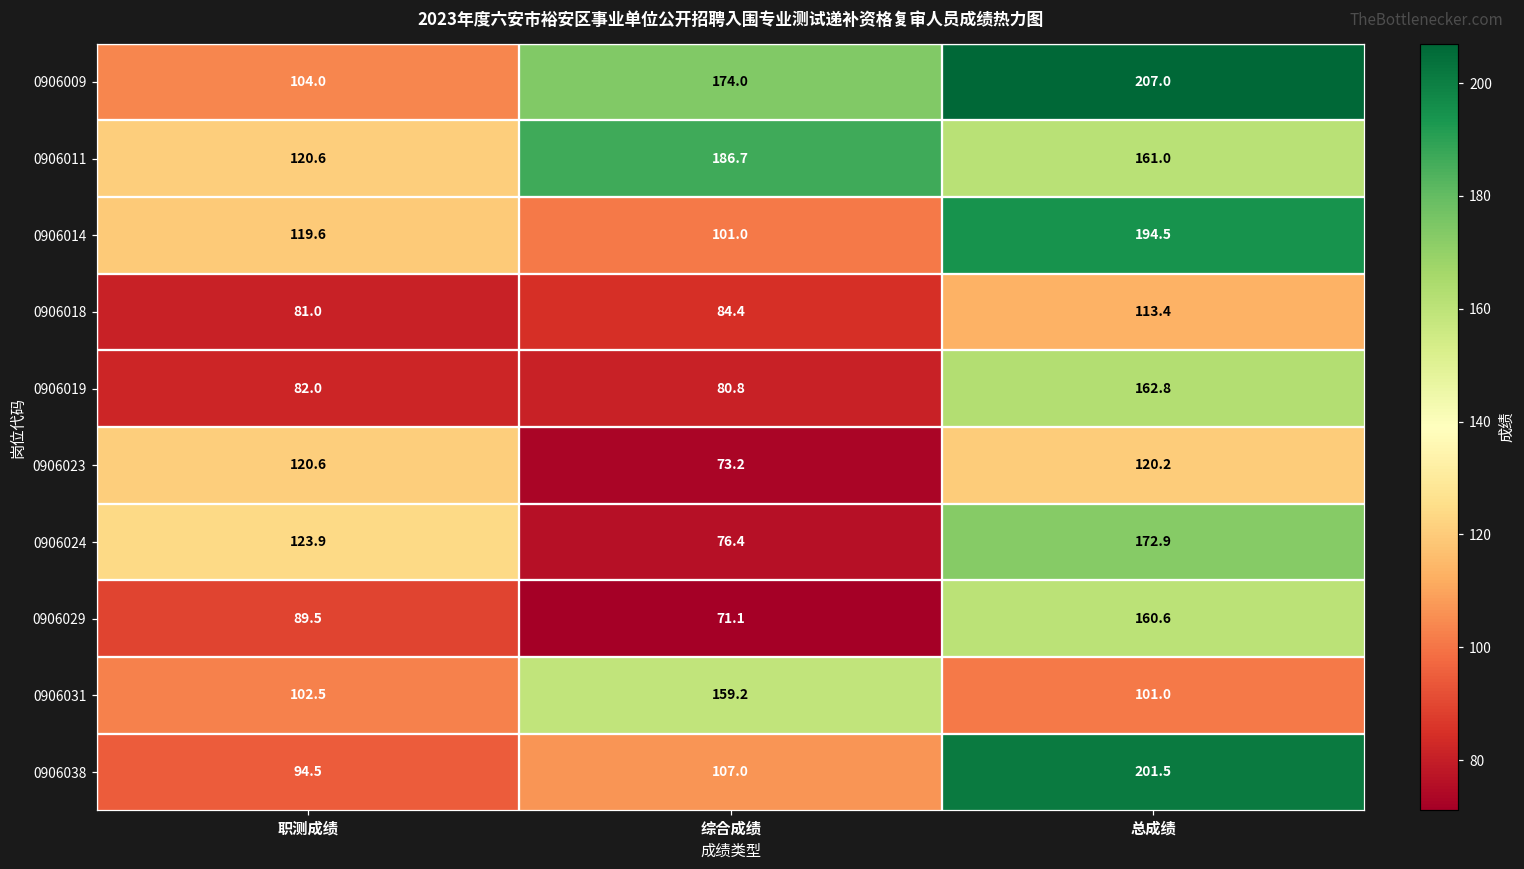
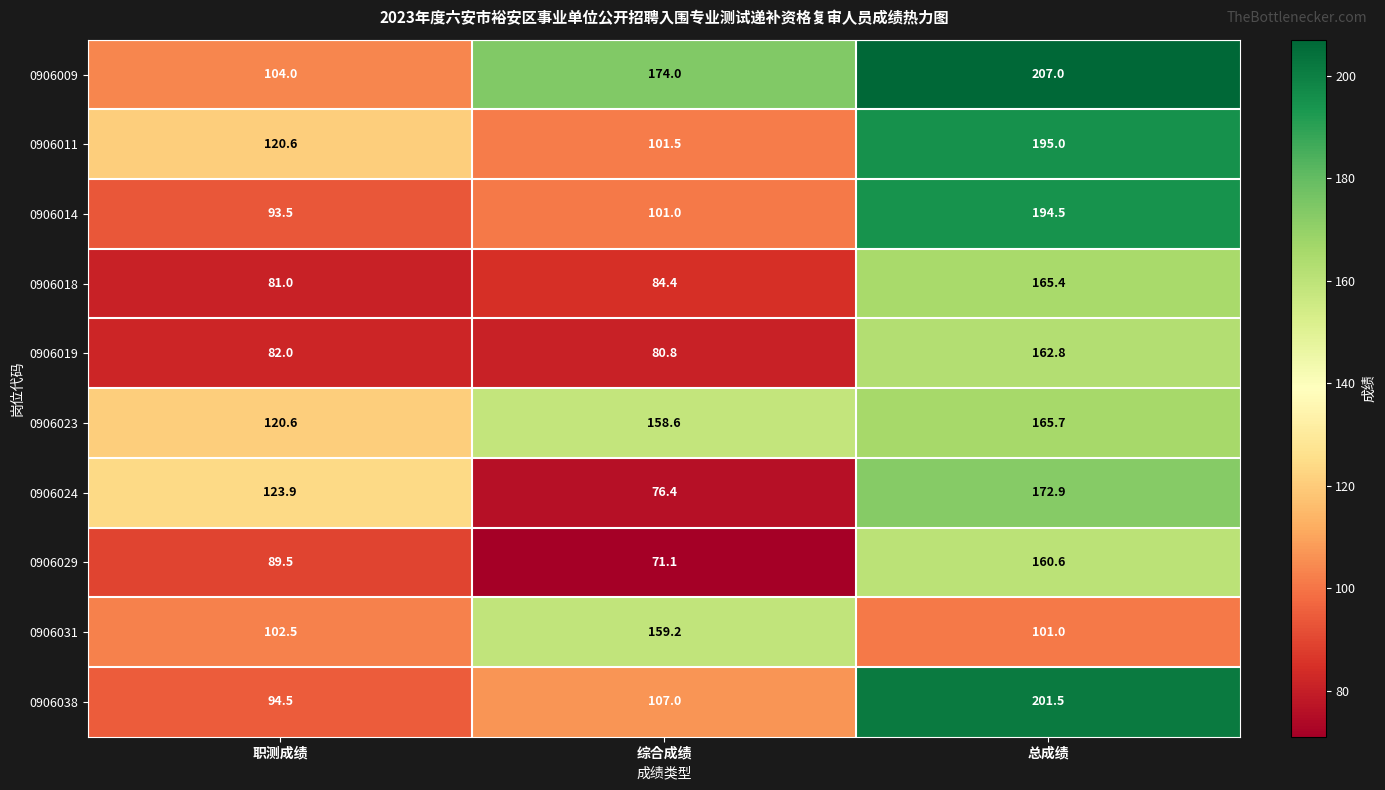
0906011, 综合成绩: 186.7 -> 101.5
0906011, 总成绩: 161.0 -> 195.0
0906014, 职测成绩: 119.6 -> 93.5
0906018, 总成绩: 113.4 -> 165.4
0906023, 综合成绩: 73.2 -> 158.6
0906023, 总成绩: 120.2 -> 165.7
